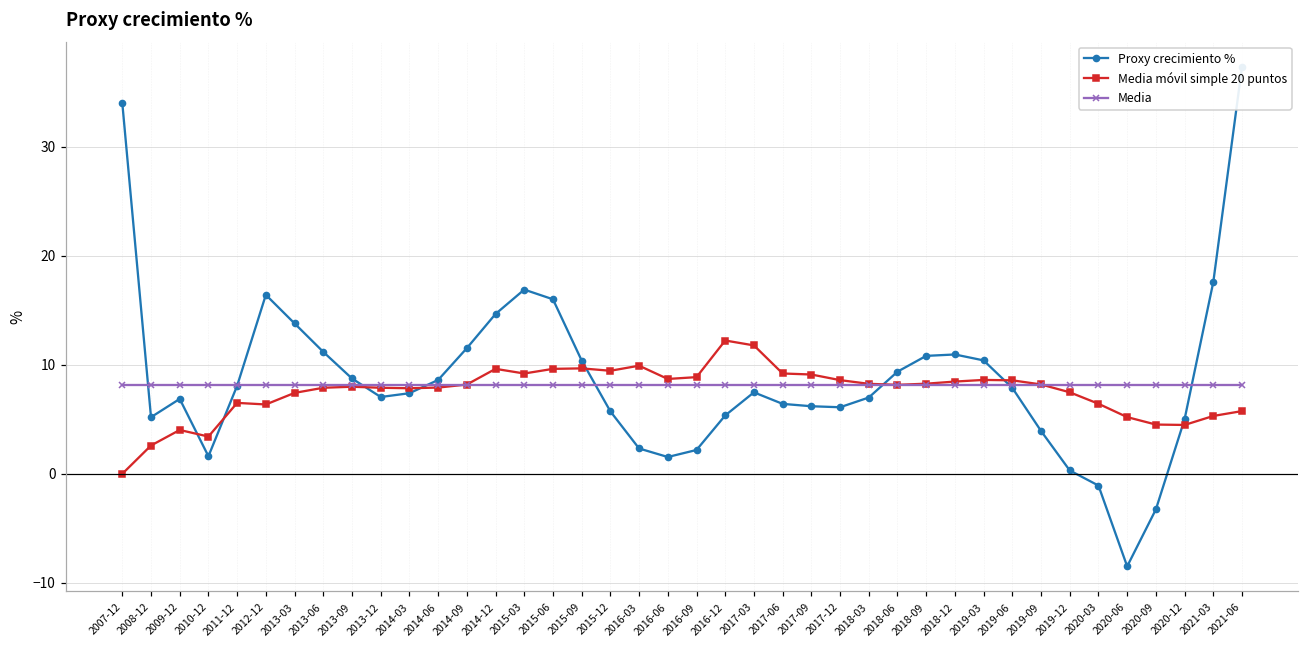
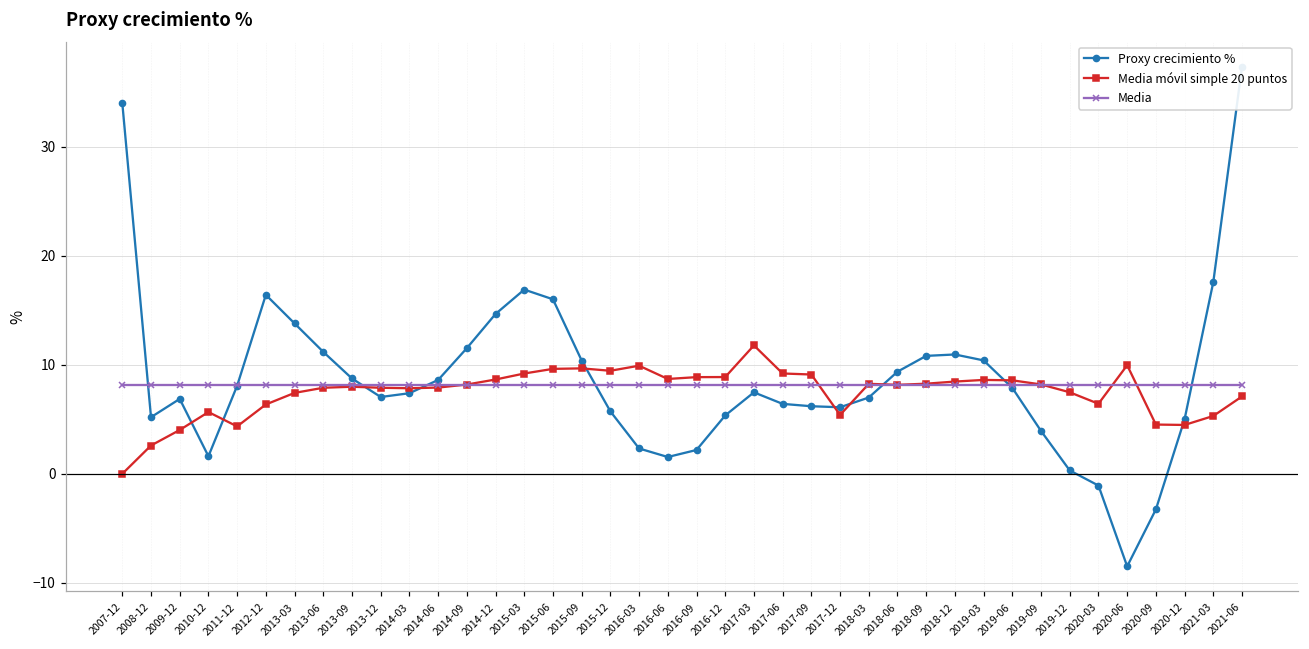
Media móvil simple 20 puntos, 2010-12: 3 -> 6
Media móvil simple 20 puntos, 2011-12: 7 -> 4
Media móvil simple 20 puntos, 2014-12: 10 -> 9
Media móvil simple 20 puntos, 2016-12: 12 -> 9
Media móvil simple 20 puntos, 2017-12: 9 -> 5
Media móvil simple 20 puntos, 2020-06: 5 -> 10
Media móvil simple 20 puntos, 2021-06: 6 -> 7
